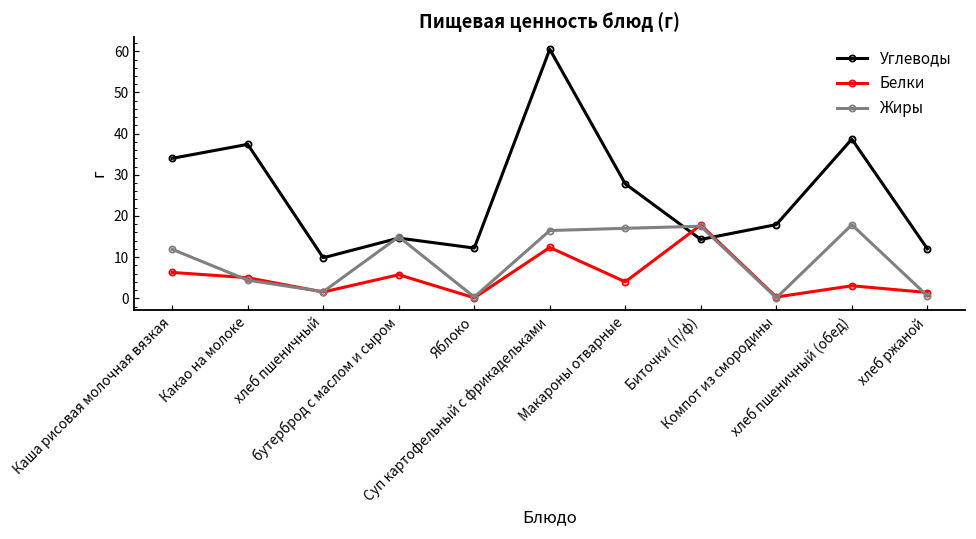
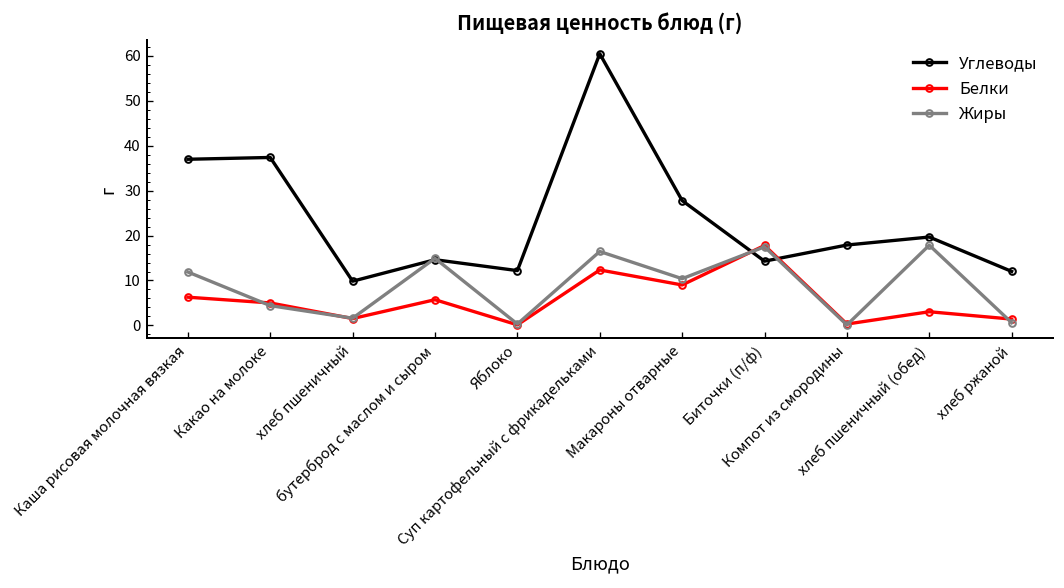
Углеводы, Каша рисовая молочная вязкая: 34 -> 37
Белки, Макароны отварные: 4 -> 9
Жиры, Макароны отварные: 17 -> 10
Углеводы, хлеб пшеничный (обед): 39 -> 20
